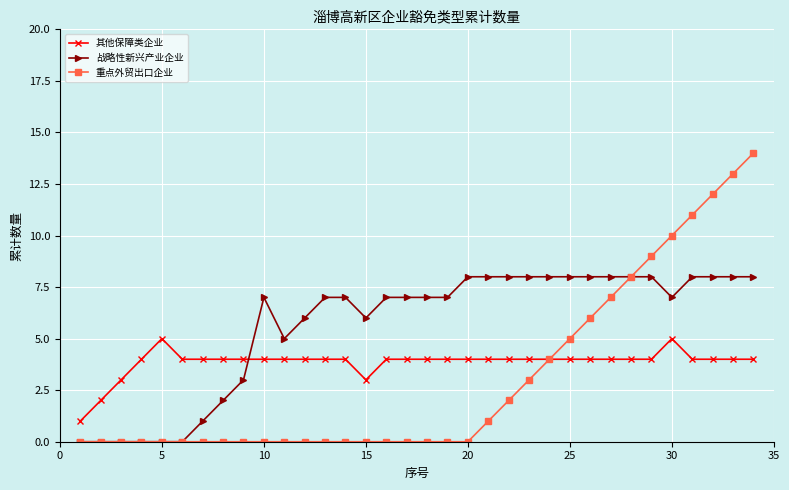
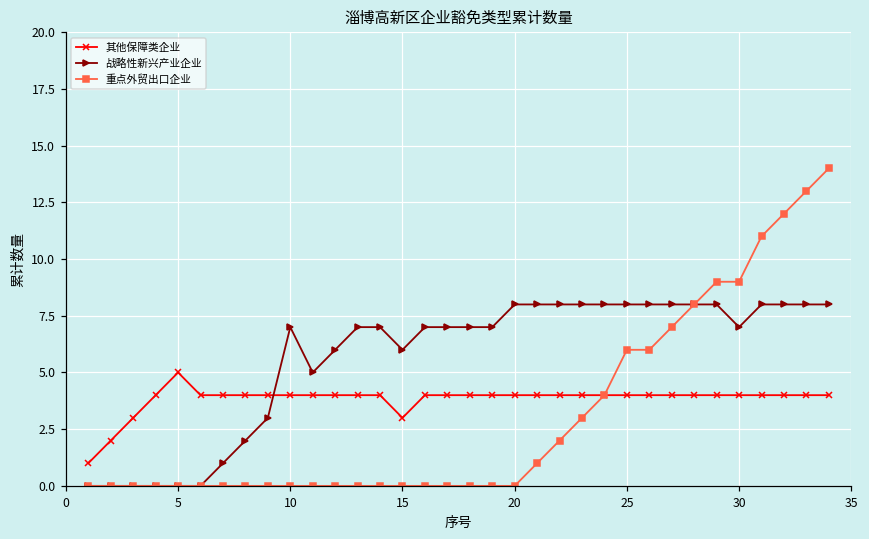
重点外贸出口企业, 25: 5 -> 6
其他保障类企业, 30: 5 -> 4
重点外贸出口企业, 30: 10 -> 9
